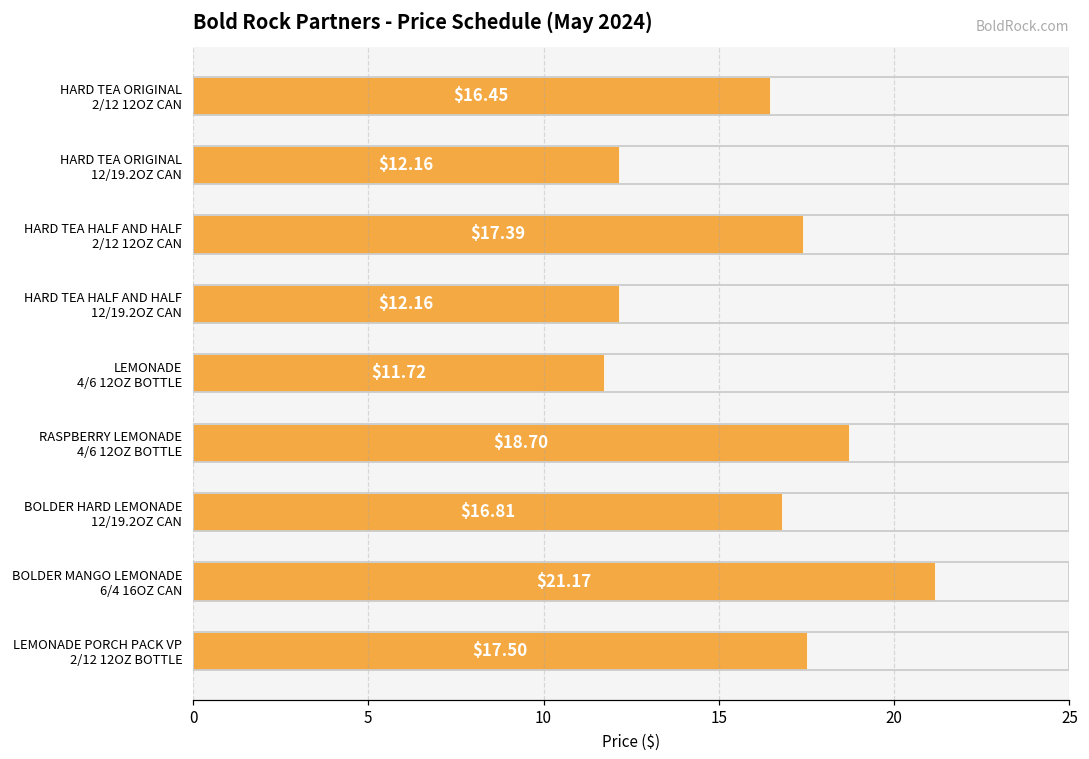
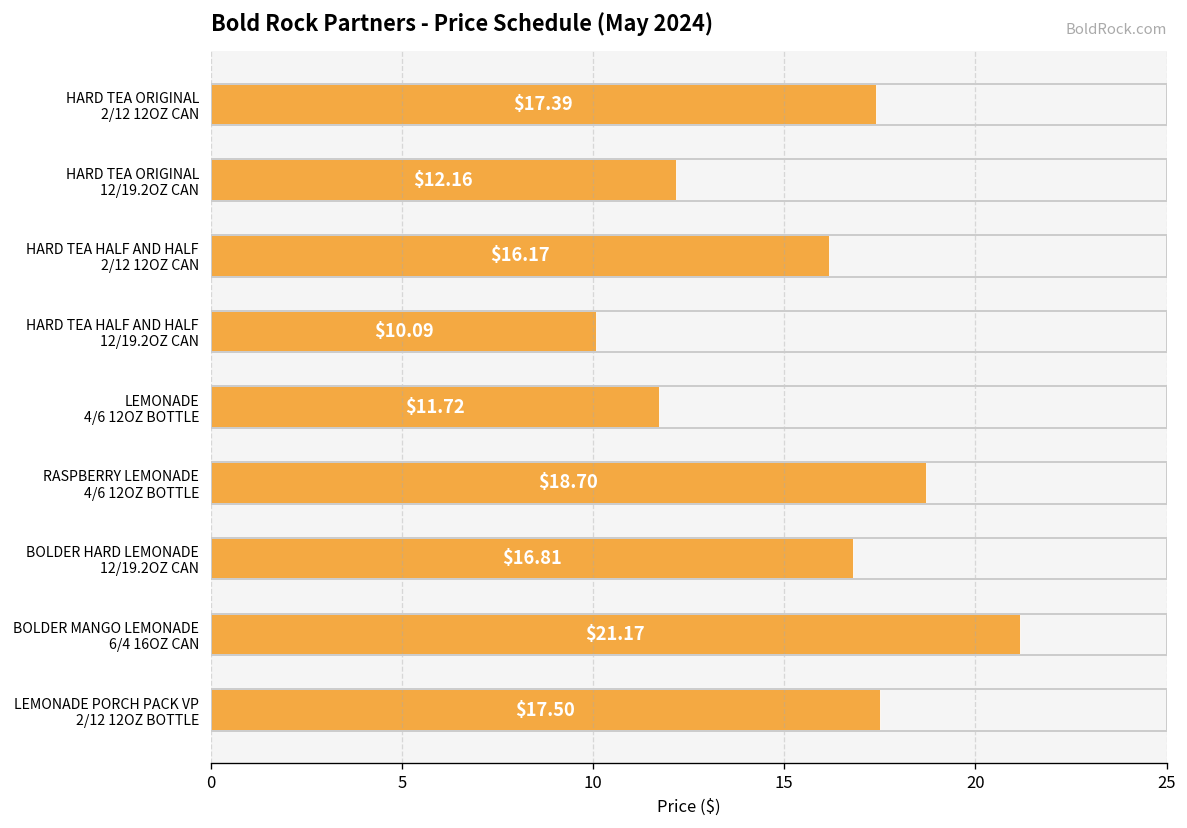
HARD TEA ORIGINAL 2/12 12OZ CAN: $16.45 -> $17.39
HARD TEA HALF AND HALF 2/12 12OZ CAN: $17.39 -> $16.17
HARD TEA HALF AND HALF 12/19.2OZ CAN: $12.16 -> $10.09
